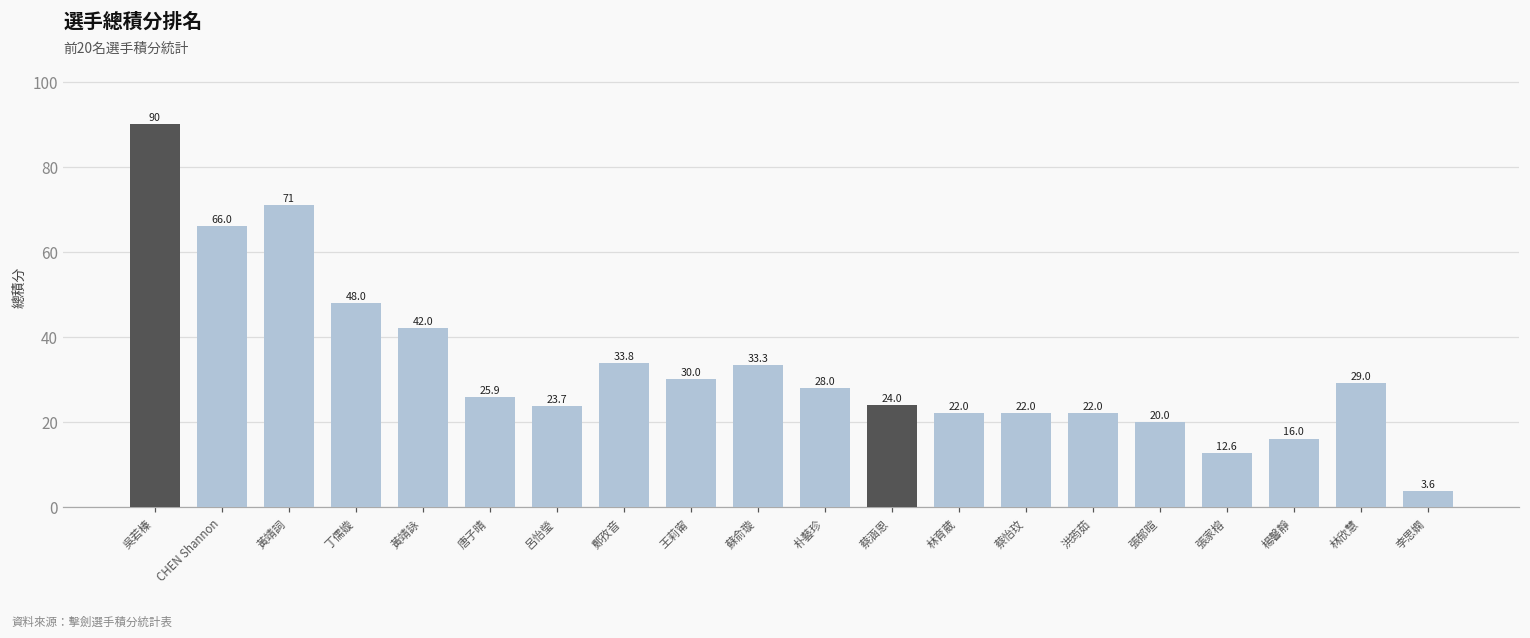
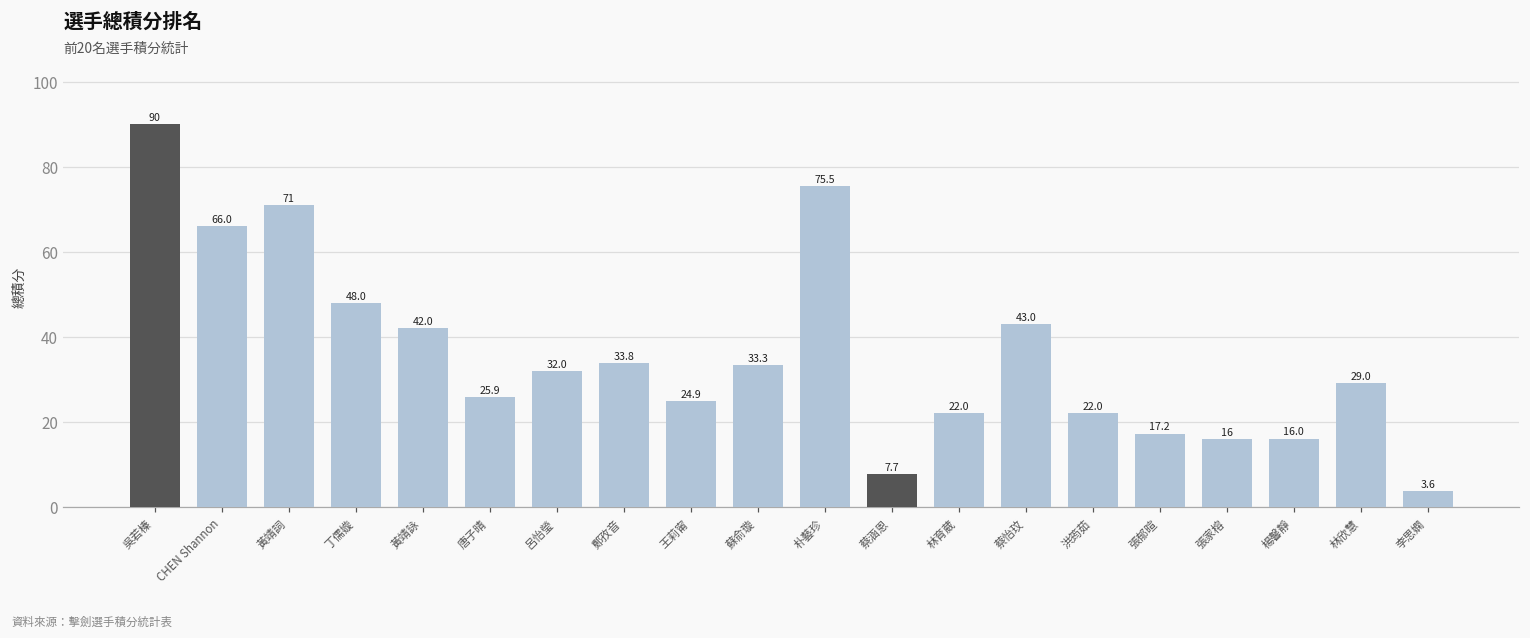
呂怡瑩: 23.7 -> 32.0
王莉甯: 30.0 -> 24.9
朴藝珍: 28.0 -> 75.5
蔡涵恩: 24.0 -> 7.7
蔡怡玟: 22.0 -> 43.0
張郁暄: 20.0 -> 17.2
張家榕: 12.6 -> 16
